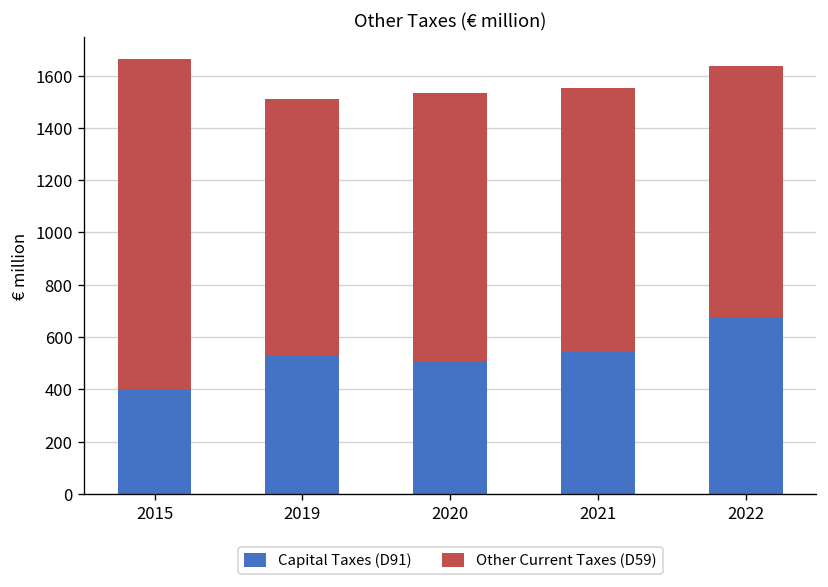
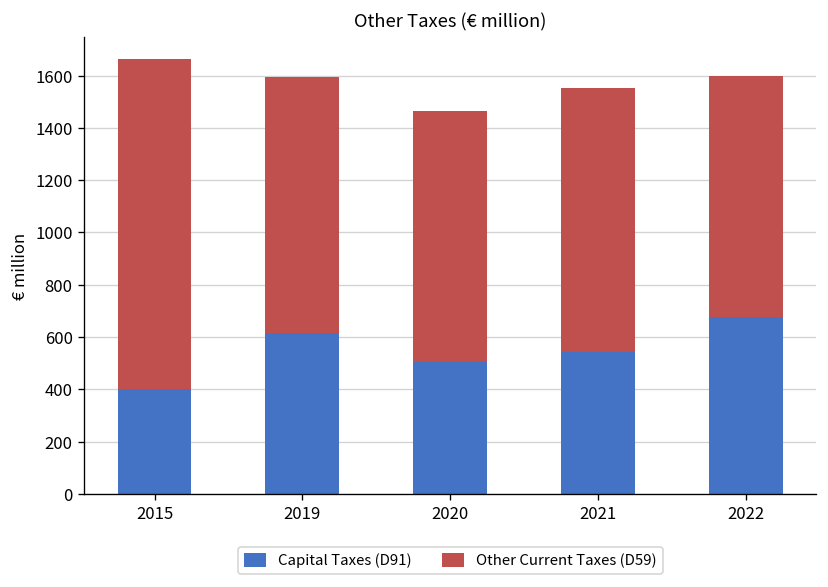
Capital Taxes (D91), 2019: 530 -> 620
Other Current Taxes (D59), 2020: 1030 -> 960
Other Current Taxes (D59), 2022: 960 -> 920
